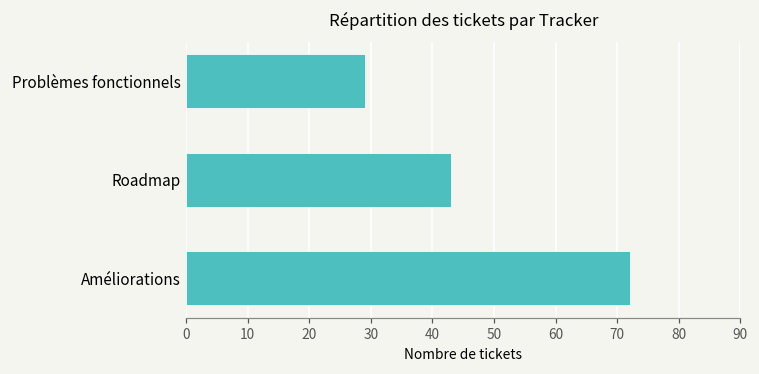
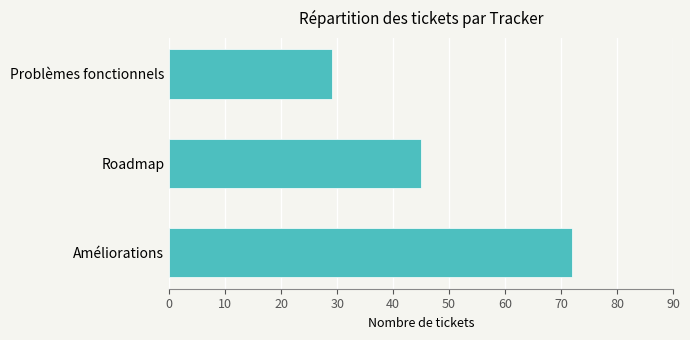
Roadmap: 43 -> 45
